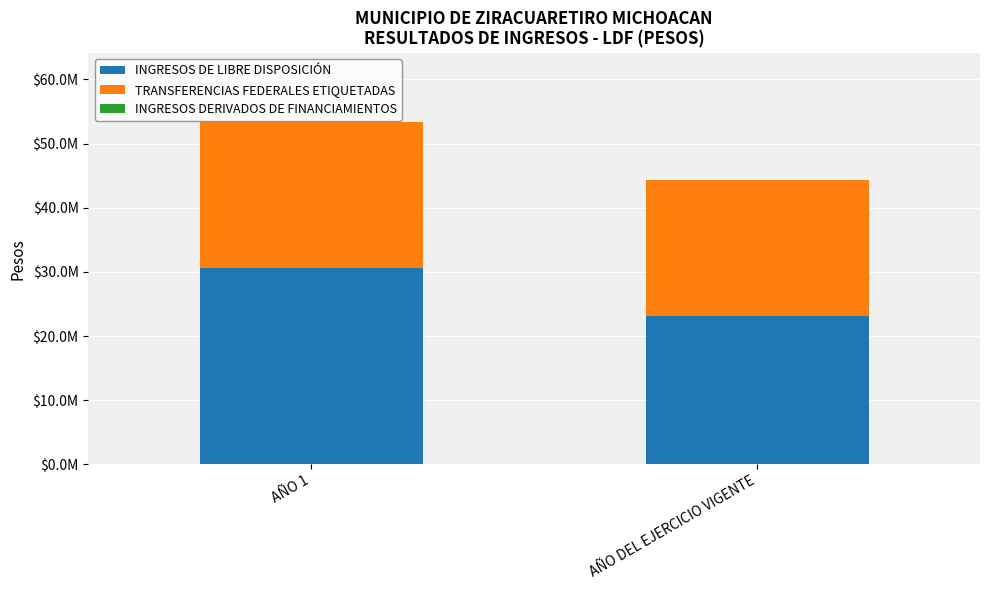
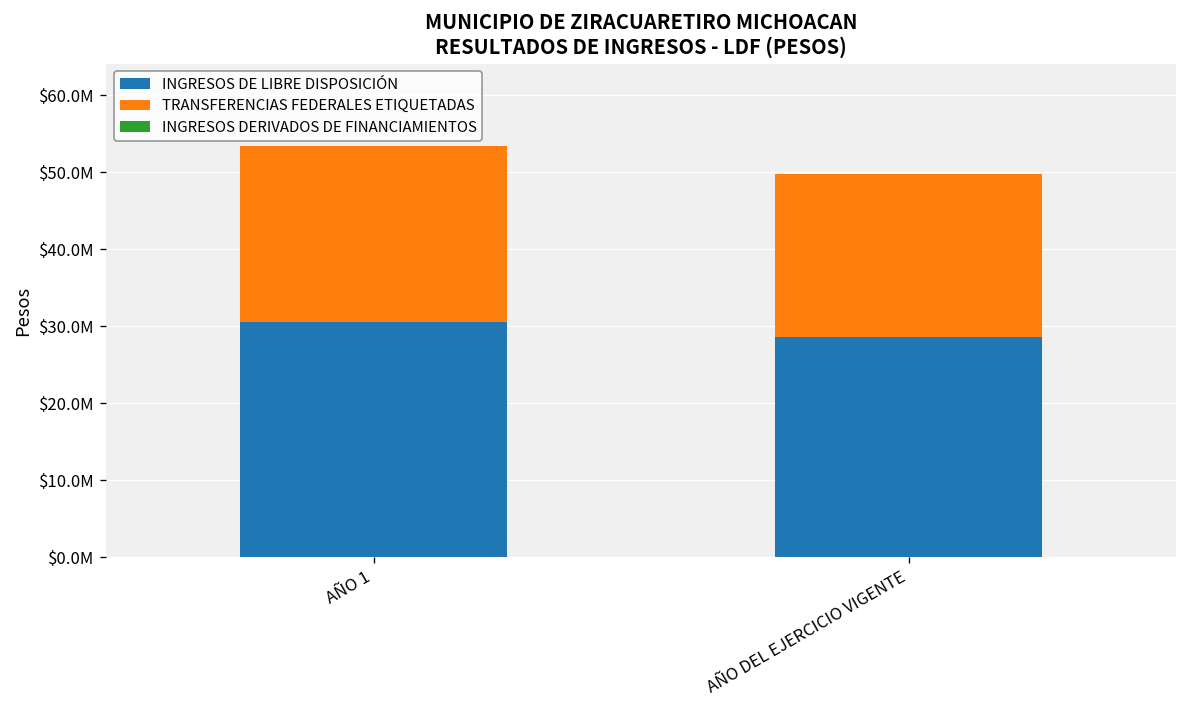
INGRESOS DE LIBRE DISPOSICIÓN, AÑO DEL EJERCICIO VIGENTE: $23000000 -> $29000000
